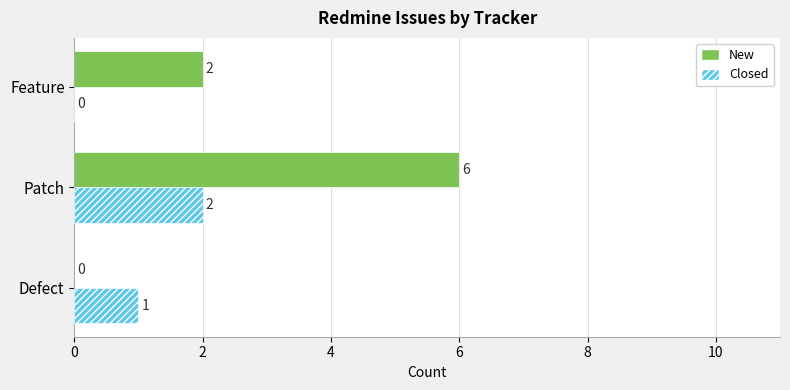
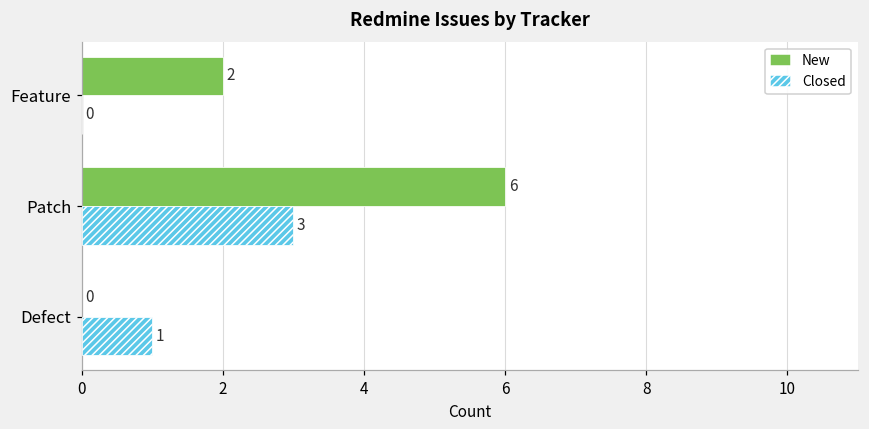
Closed, Patch: 2 -> 3
